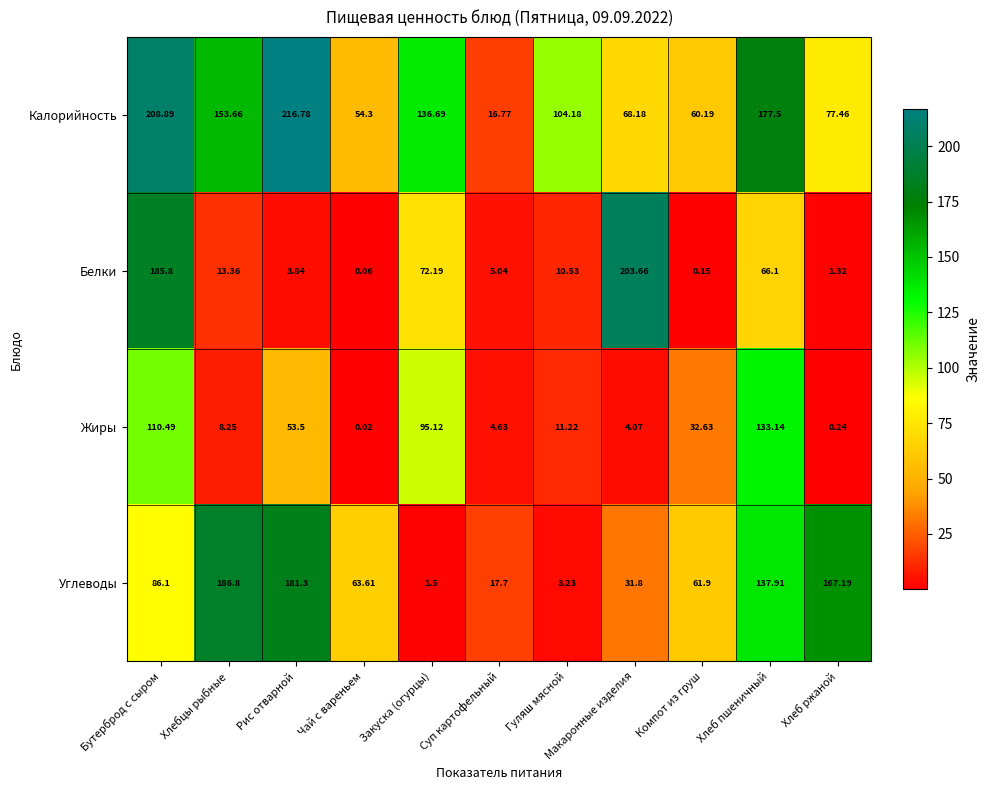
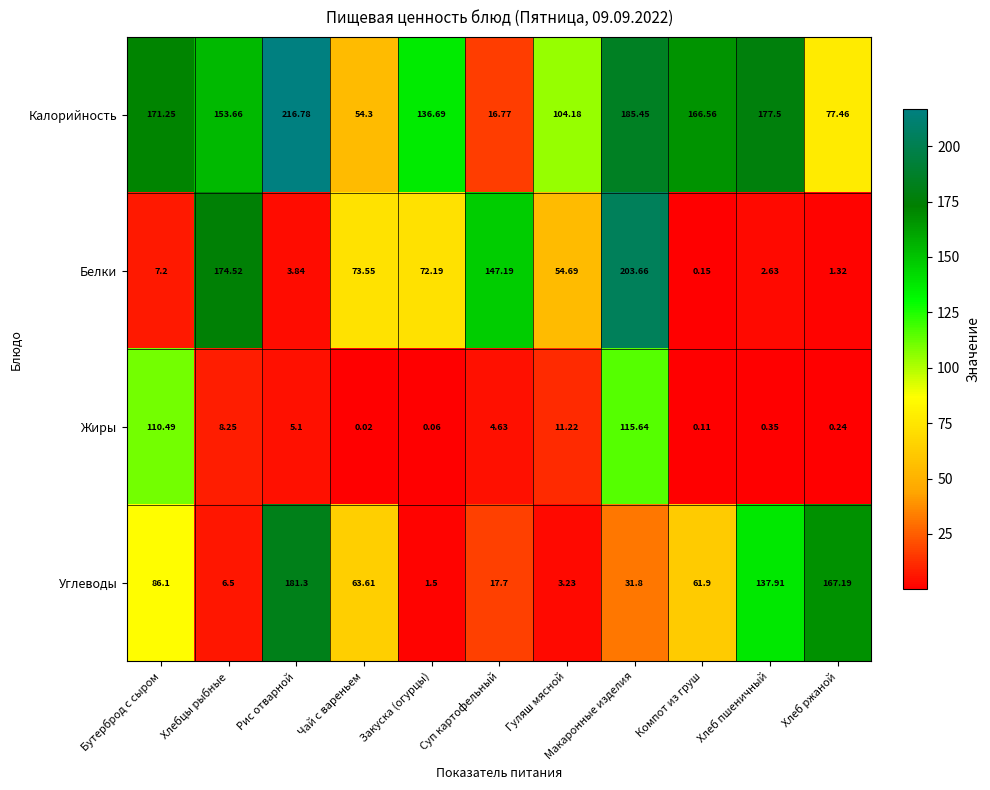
Калорийность, Бутерброд с сыром: 208.89 -> 171.25
Калорийность, Макаронные изделия: 68.18 -> 185.45
Калорийность, Компот из груш: 60.19 -> 166.56
Белки, Бутерброд с сыром: 185.8 -> 7.2
Белки, Хлебцы рыбные: 13.36 -> 174.52
Белки, Чай с вареньем: 0.06 -> 73.55
Белки, Суп картофельный: 5.04 -> 147.19
Белки, Гуляш мясной: 10.53 -> 54.69
Белки, Хлеб пшеничный: 66.1 -> 2.63
Жиры, Рис отварной: 53.5 -> 5.1
Жиры, Закуска (огурцы): 95.12 -> 0.06
Жиры, Макаронные изделия: 4.07 -> 115.64
Жиры, Компот из груш: 32.63 -> 0.11
Жиры, Хлеб пшеничный: 133.14 -> 0.35
Углеводы, Хлебцы рыбные: 186.8 -> 6.5
